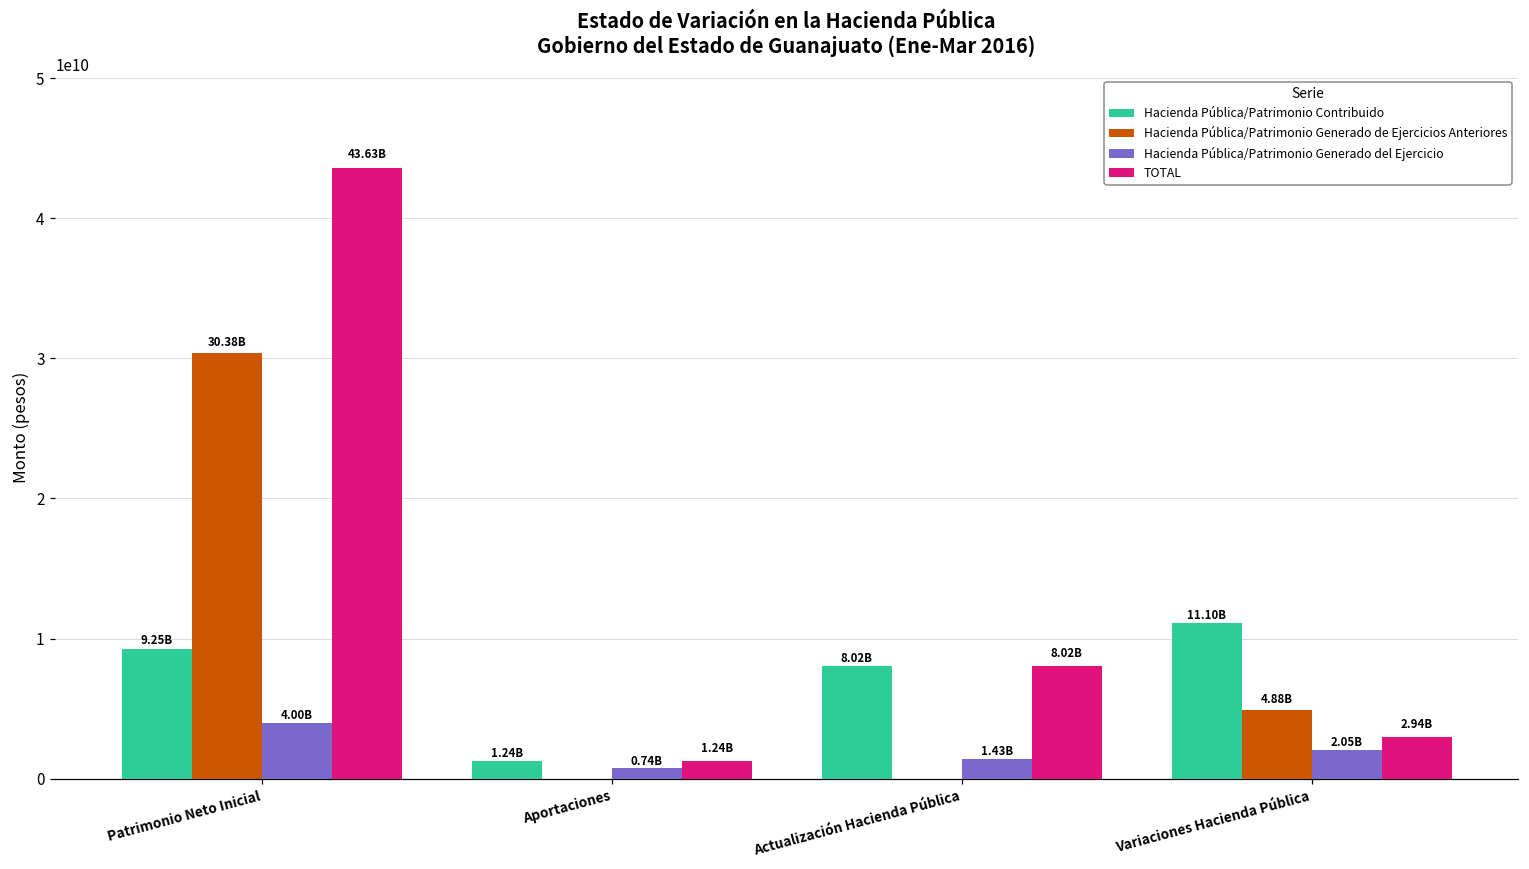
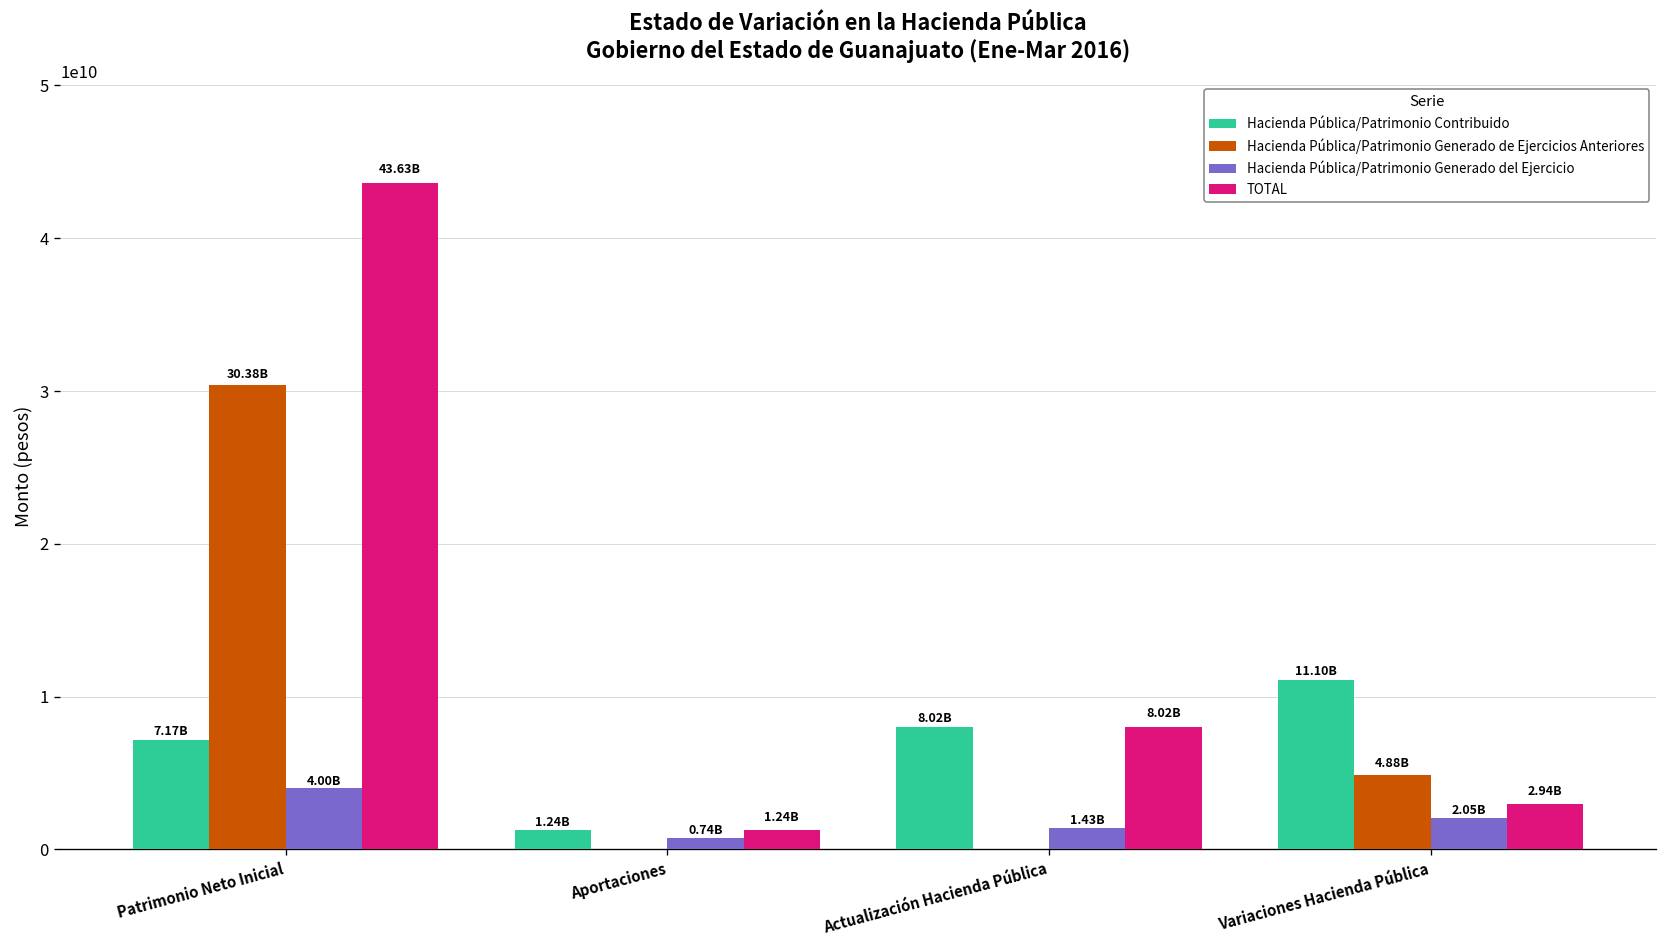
Hacienda Pública/Patrimonio Contribuido, Patrimonio Neto Inicial: 9.25B -> 7.17B
